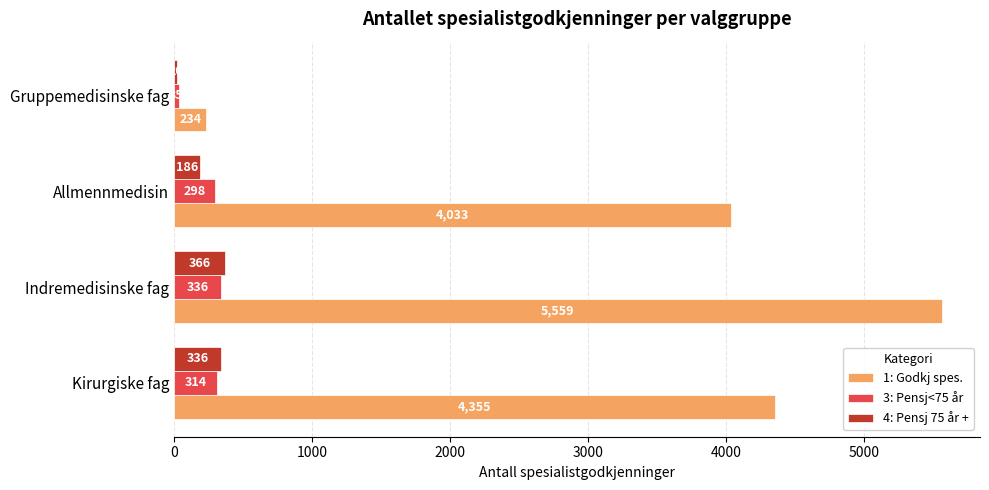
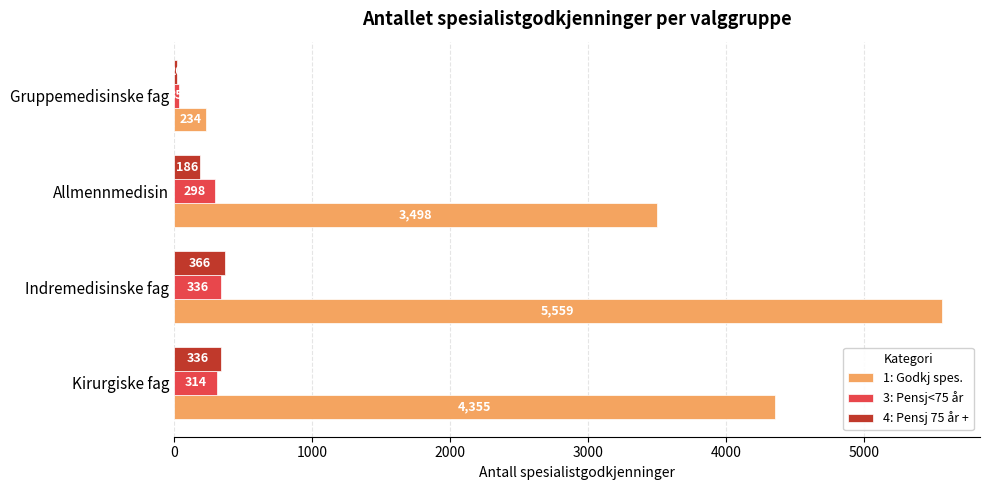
1: Godkj spes., Allmennmedisin: 4,033 -> 3,498
